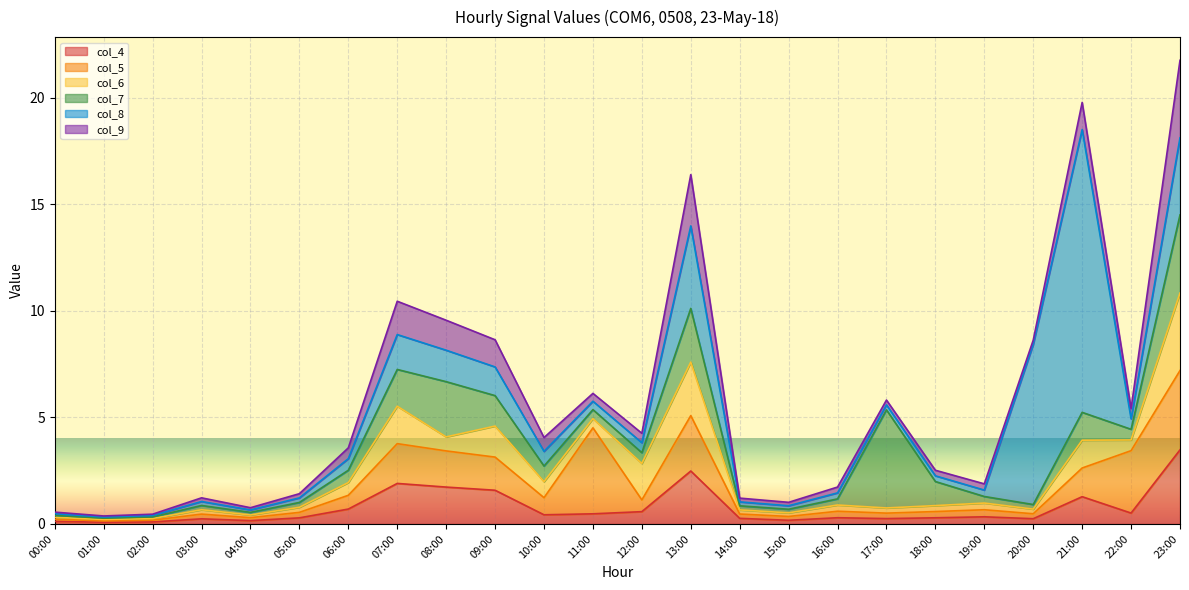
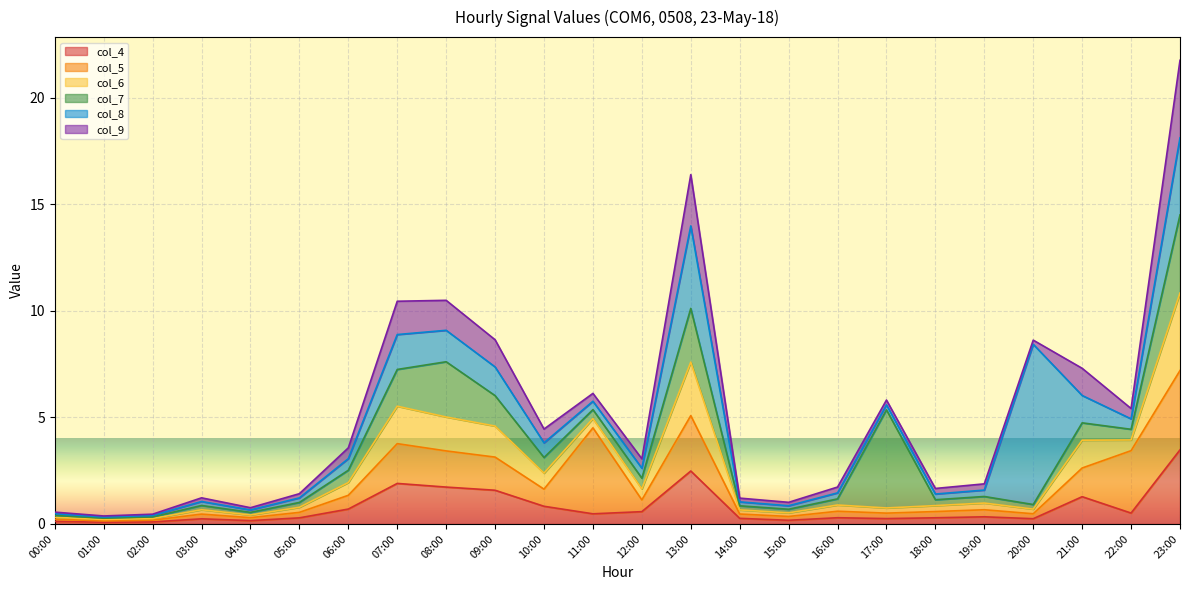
col_6, 08:00: 0.7 -> 1.6
col_4, 10:00: 0.4 -> 0.8
col_6, 12:00: 1.7 -> 0.5
col_7, 18:00: 1.1 -> 0.3
col_7, 21:00: 1.3 -> 0.8
col_8, 21:00: 13.3 -> 1.3
